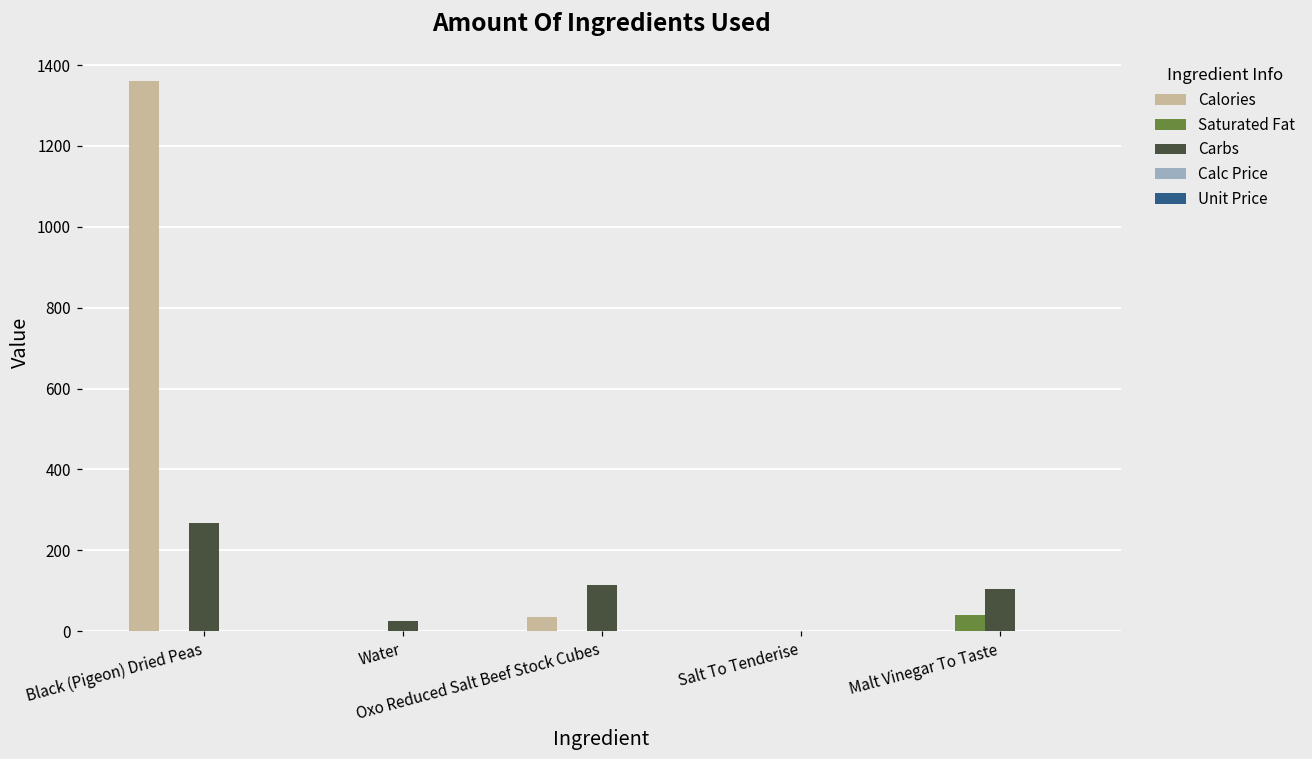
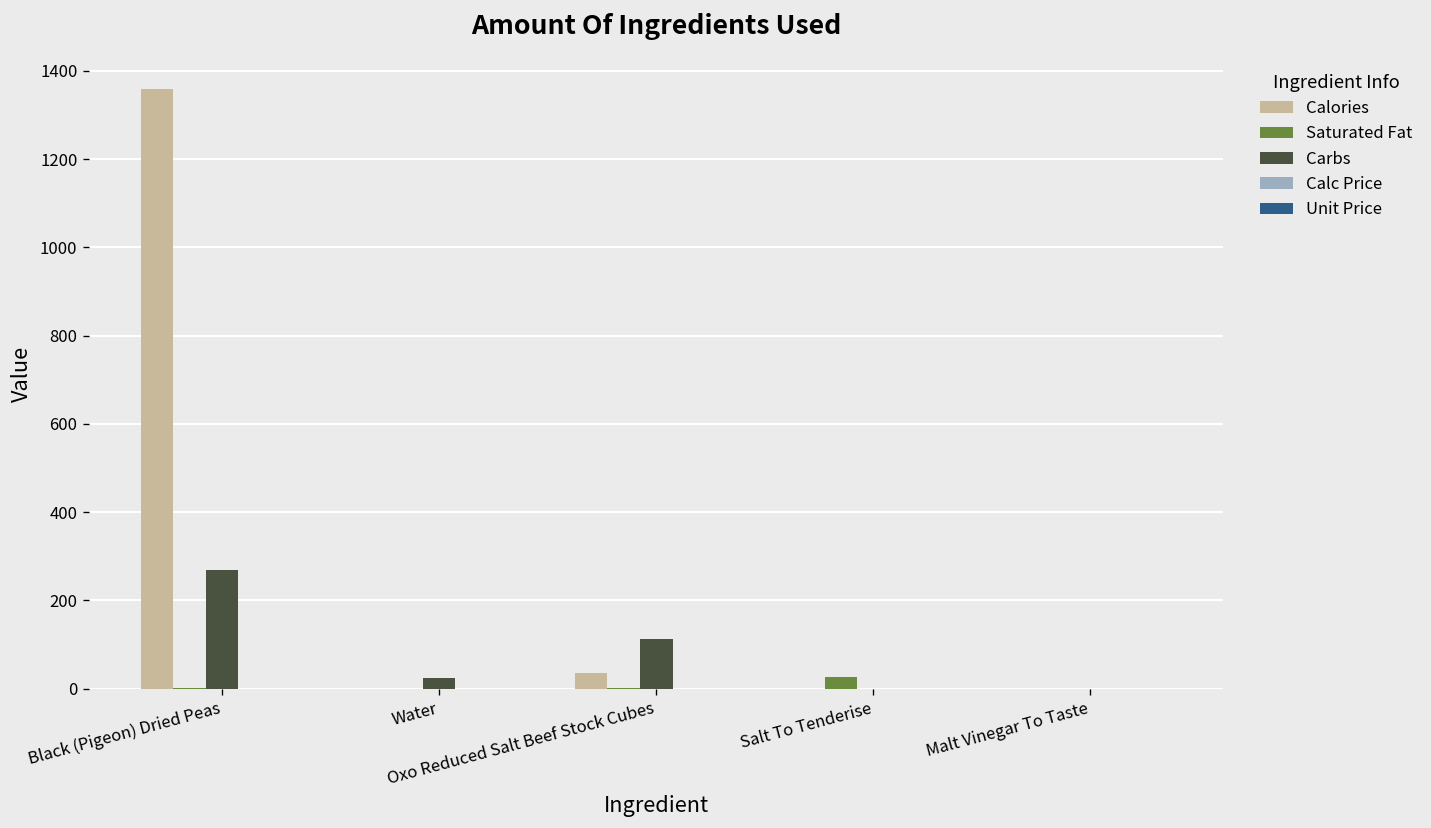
Saturated Fat, Salt To Tenderise: 0 -> 30
Saturated Fat, Malt Vinegar To Taste: 40 -> 0
Carbs, Malt Vinegar To Taste: 110 -> 0
